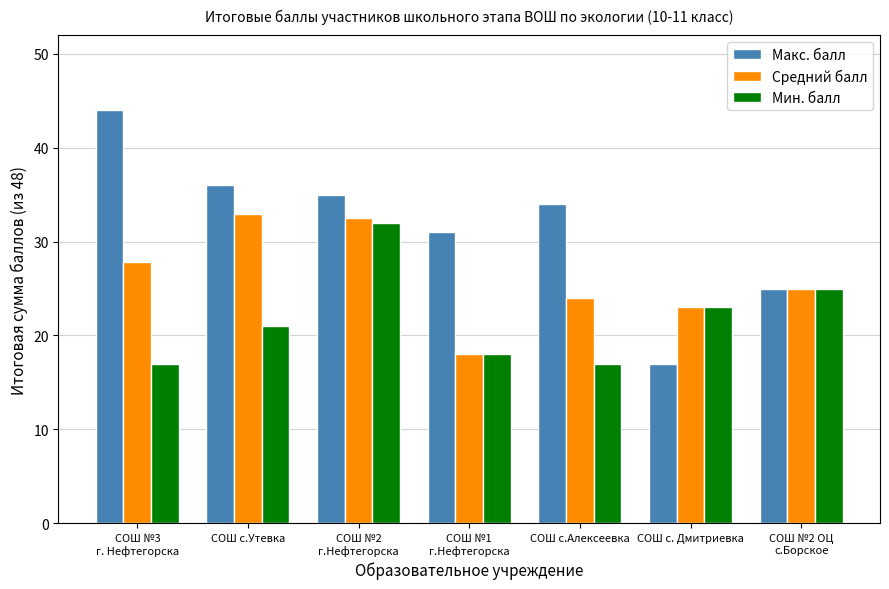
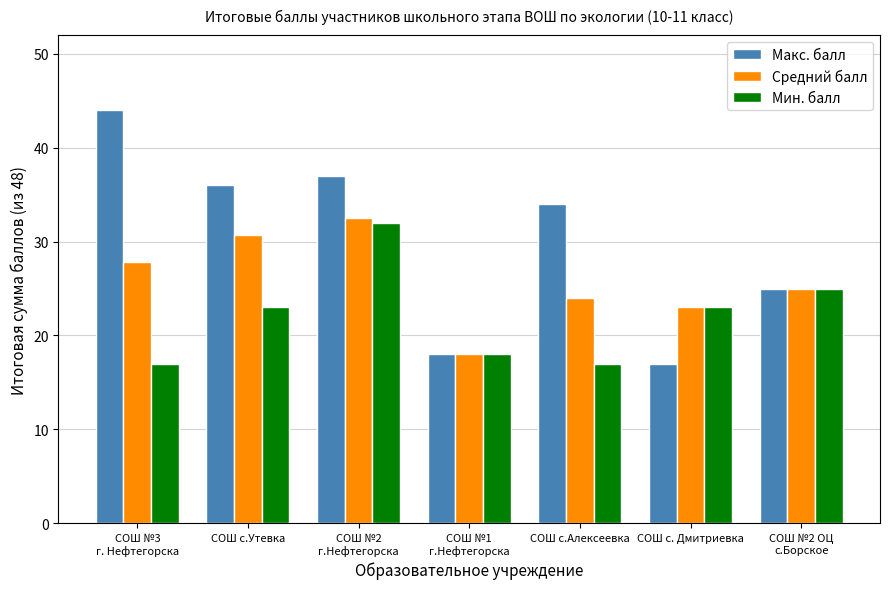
Средний балл, СОШ с.Утевка: 33 -> 31
Мин. балл, СОШ с.Утевка: 21 -> 23
Макс. балл, СОШ №2 г.Нефтегорска: 35 -> 37
Макс. балл, СОШ №1 г.Нефтегорска: 31 -> 18
